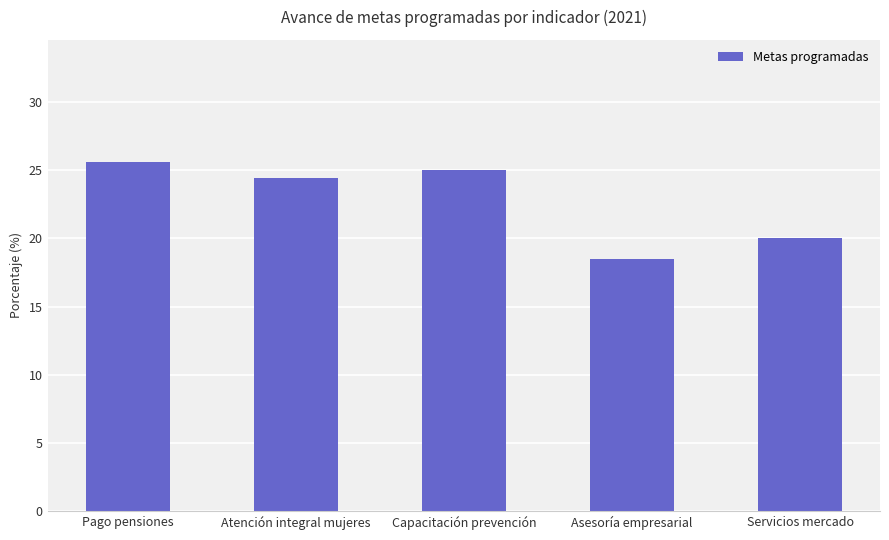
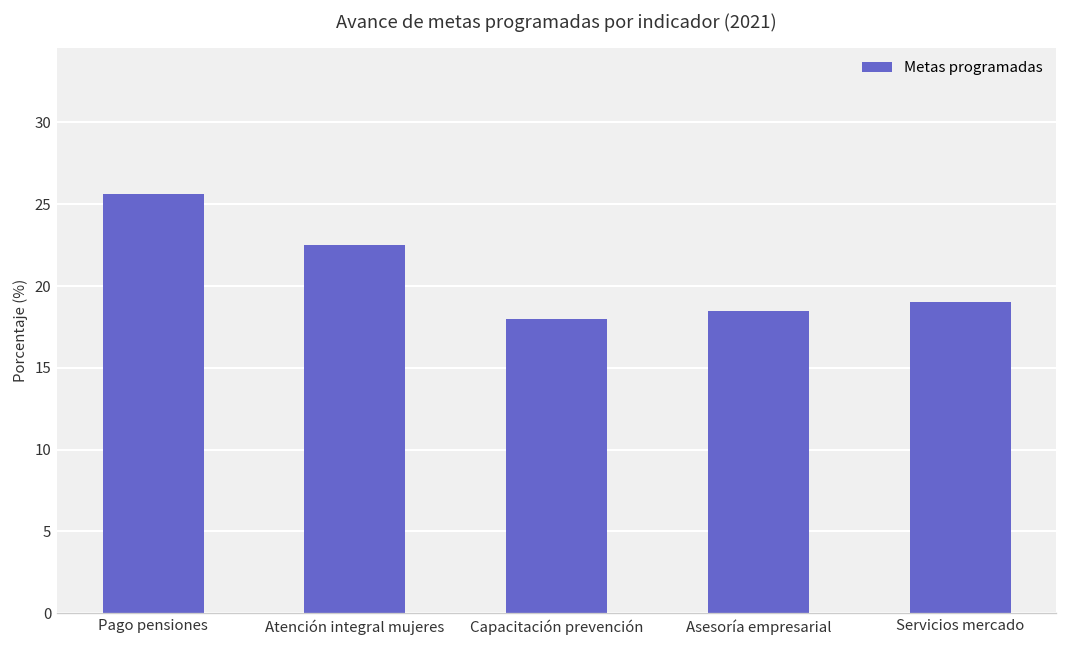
Atención integral mujeres: 24.4 -> 22.5
Capacitación prevención: 25 -> 18
Servicios mercado: 20 -> 19
